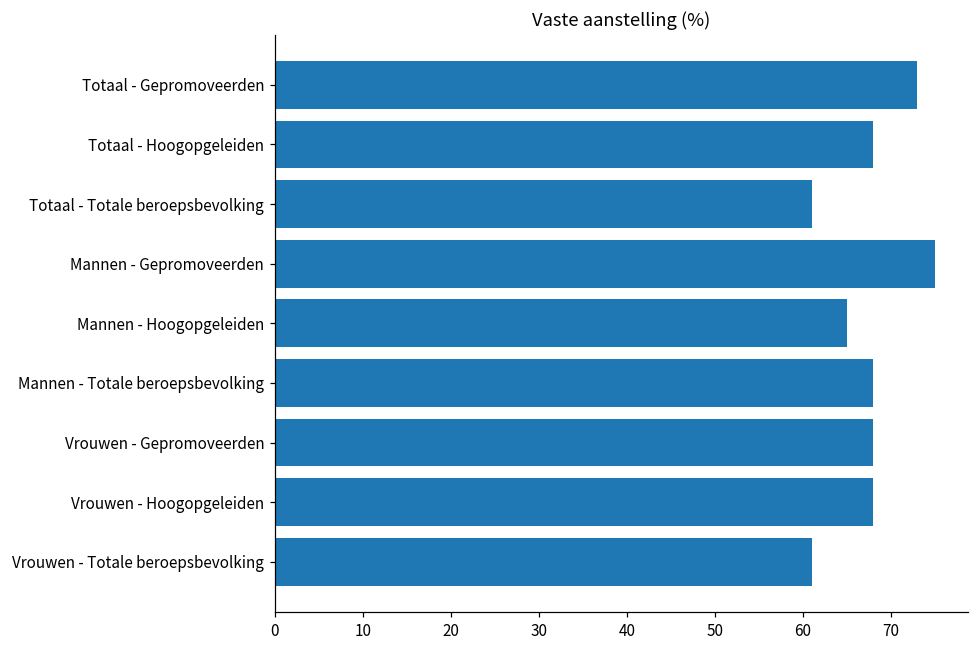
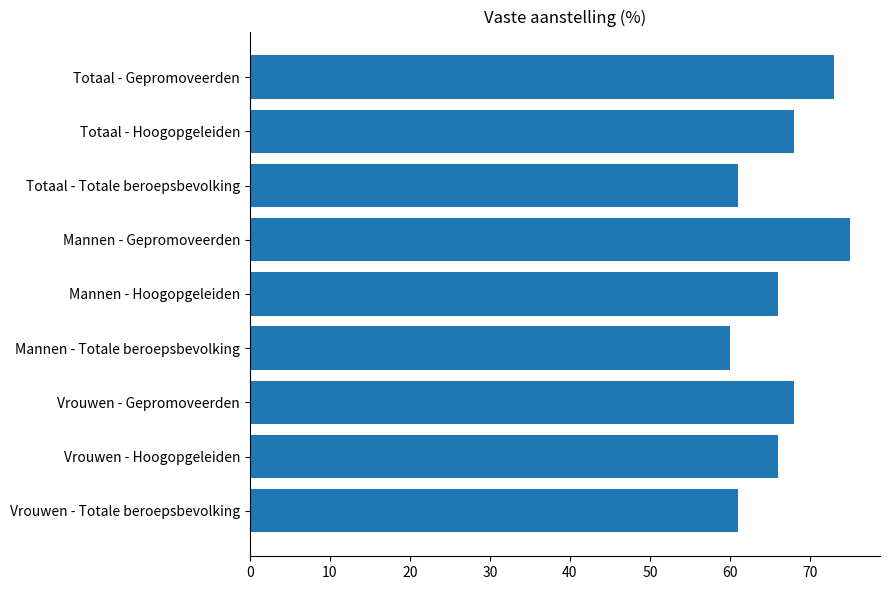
Mannen - Hoogopgeleiden: 65 -> 66
Mannen - Totale beroepsbevolking: 68 -> 60
Vrouwen - Hoogopgeleiden: 68 -> 66
